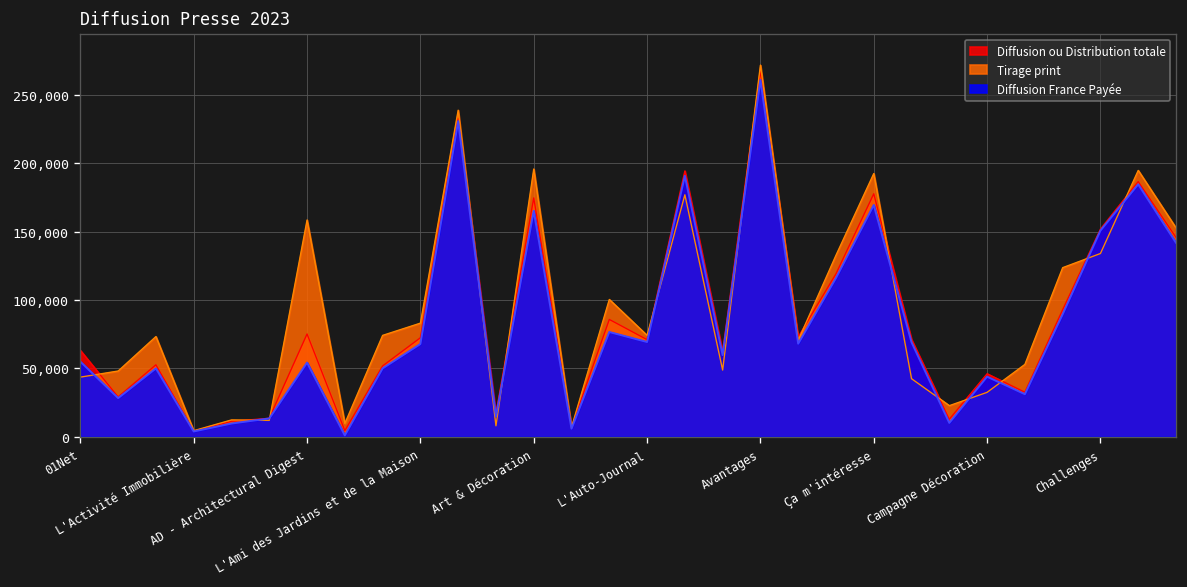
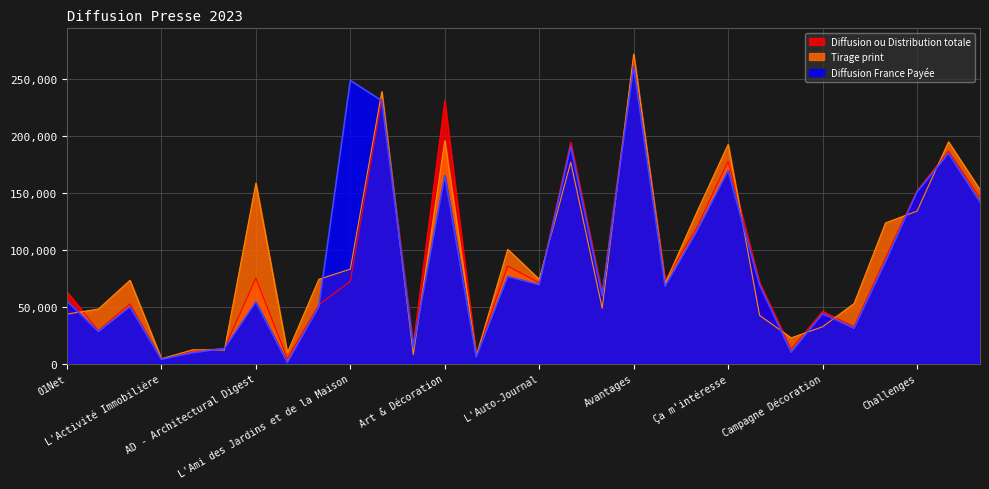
Diffusion France Payée, L'Ami des Jardins et de la Maison: 68,000 -> 249,000
Diffusion ou Distribution totale, Art & Décoration: 175,000 -> 231,000
